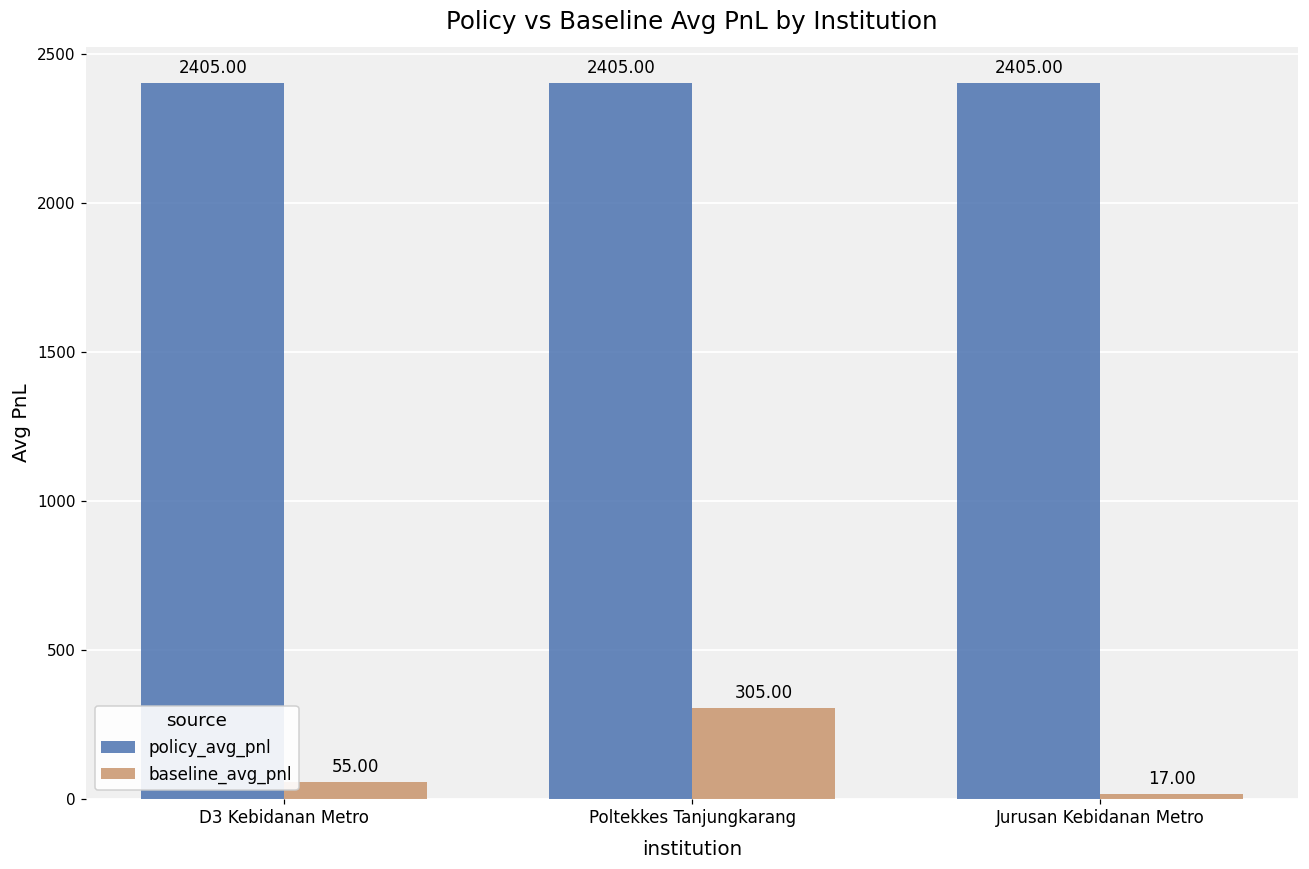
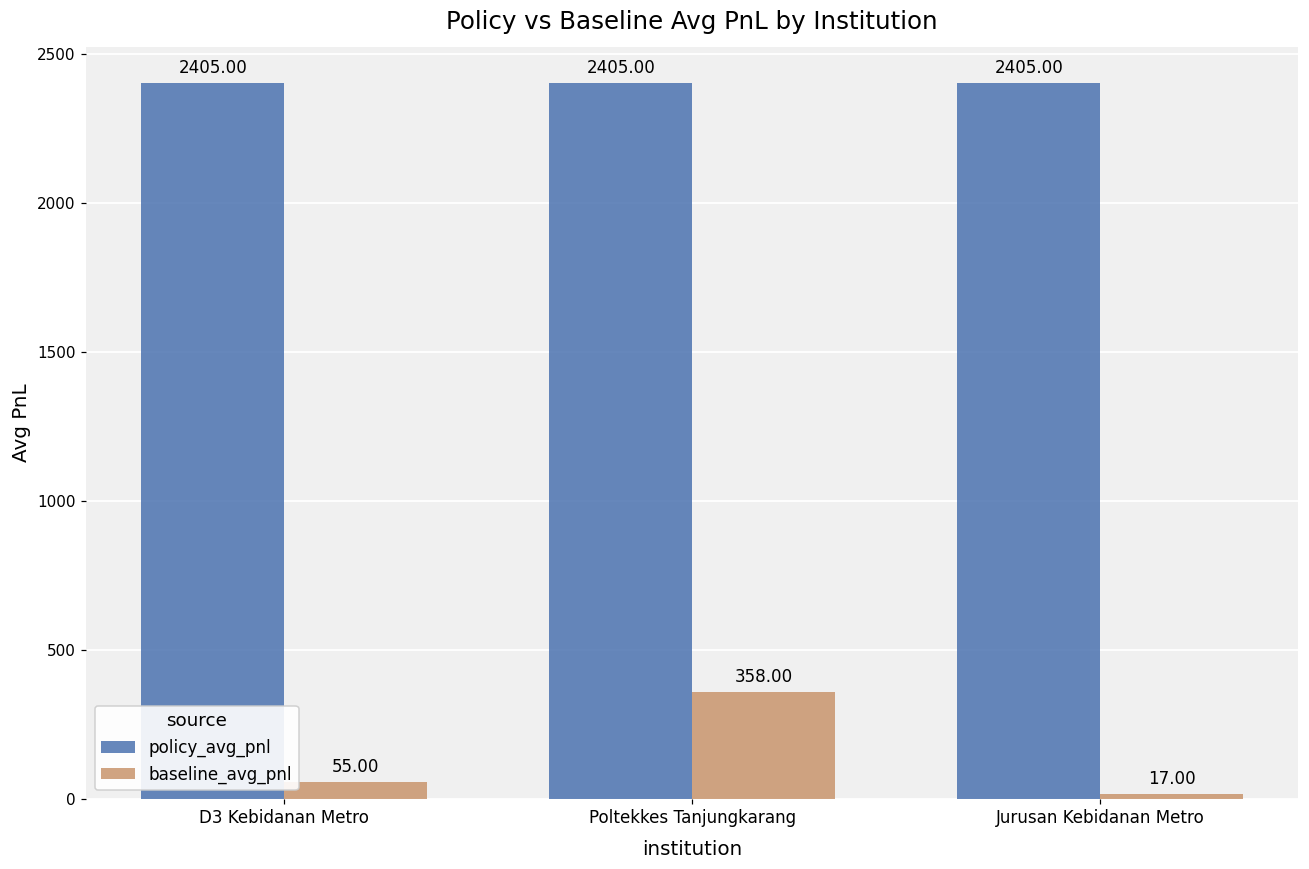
baseline_avg_pnl, Poltekkes Tanjungkarang: 305.00 -> 358.00
